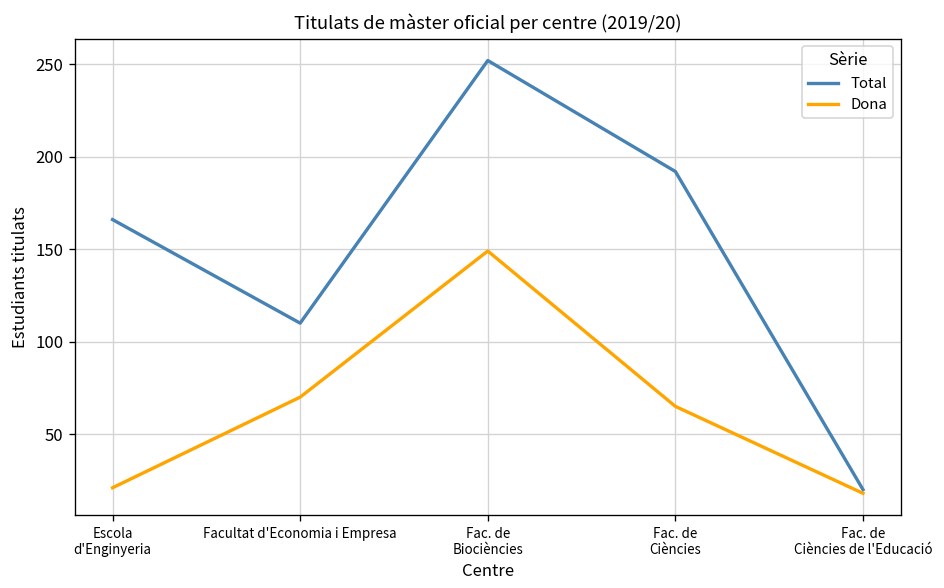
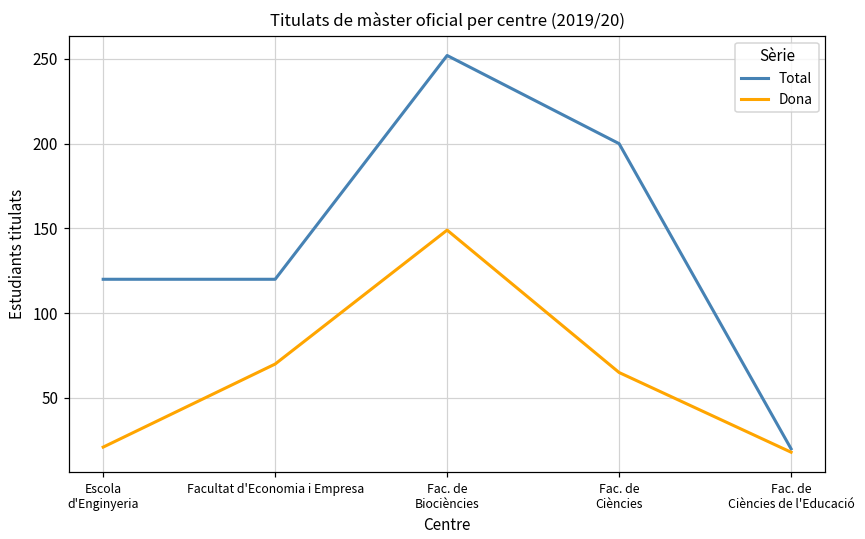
Total, Escola d'Enginyeria: 166 -> 120
Total, Facultat d'Economia i Empresa: 110 -> 120
Total, Fac. de Ciències: 192 -> 200
